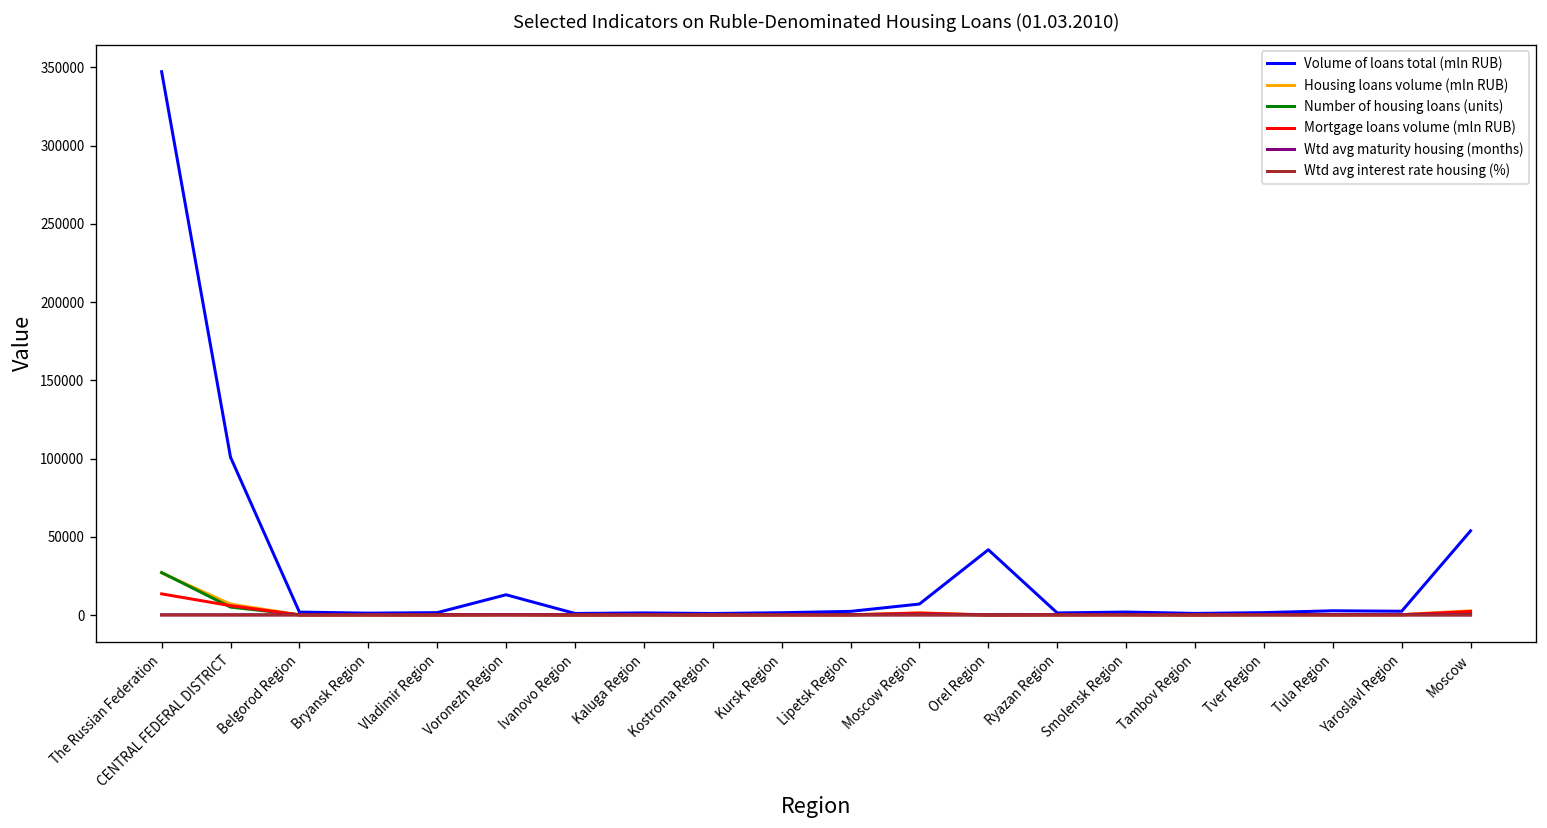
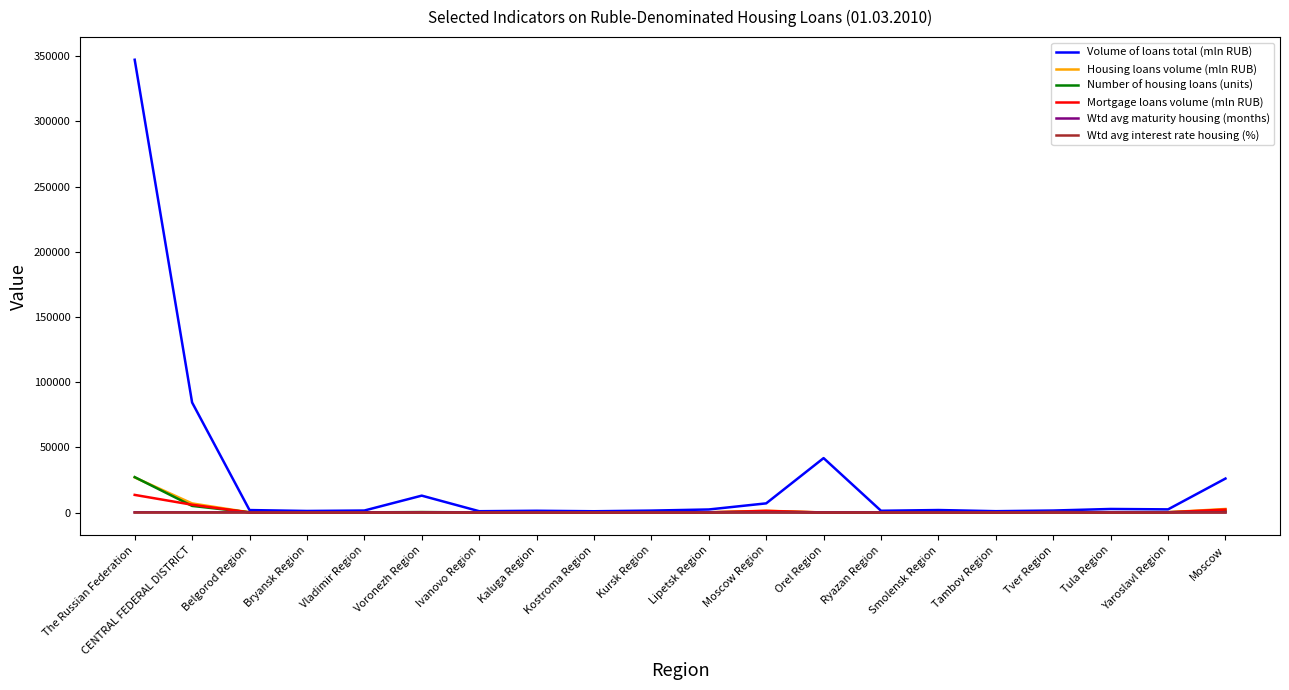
Volume of loans total (mln RUB), CENTRAL FEDERAL DISTRICT: 101000 -> 84000
Volume of loans total (mln RUB), Moscow: 54000 -> 26000
